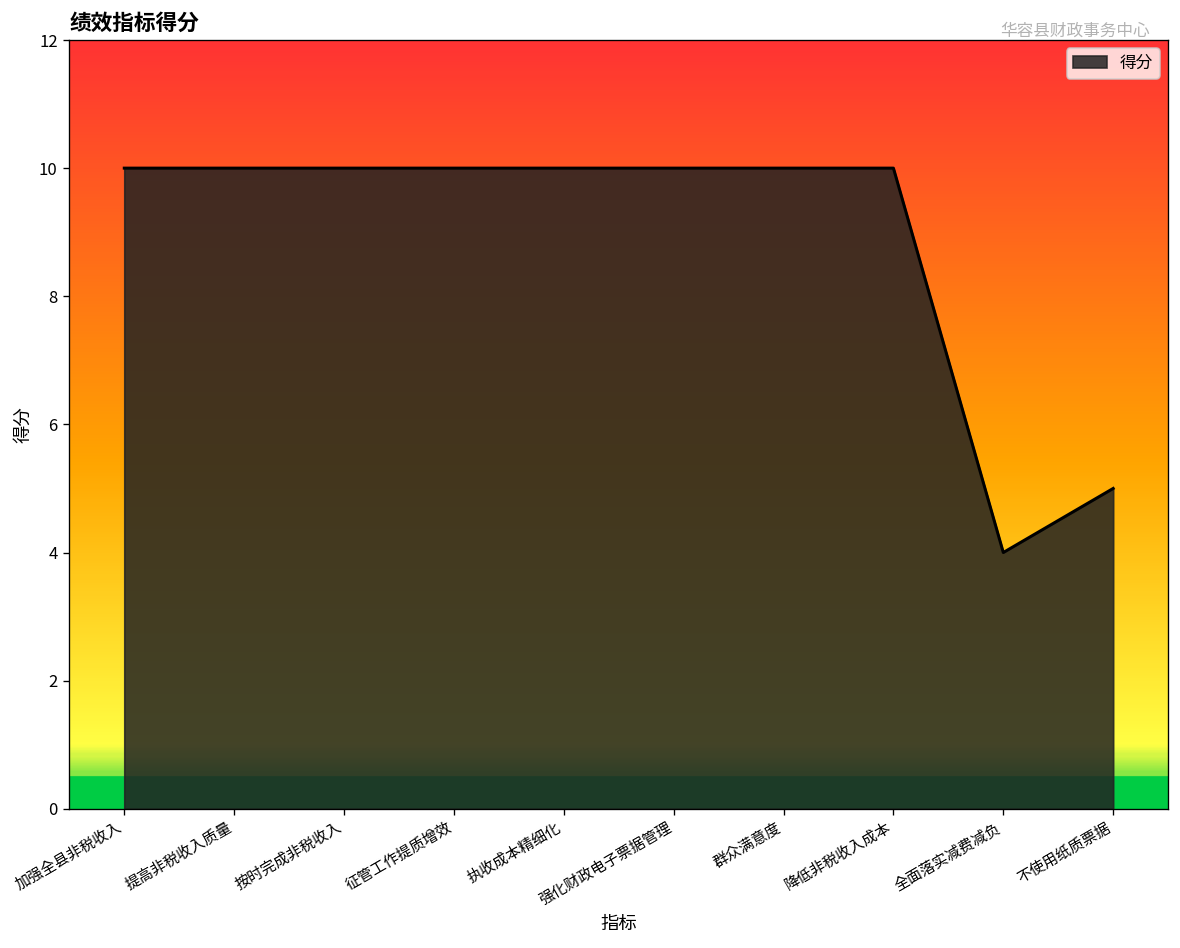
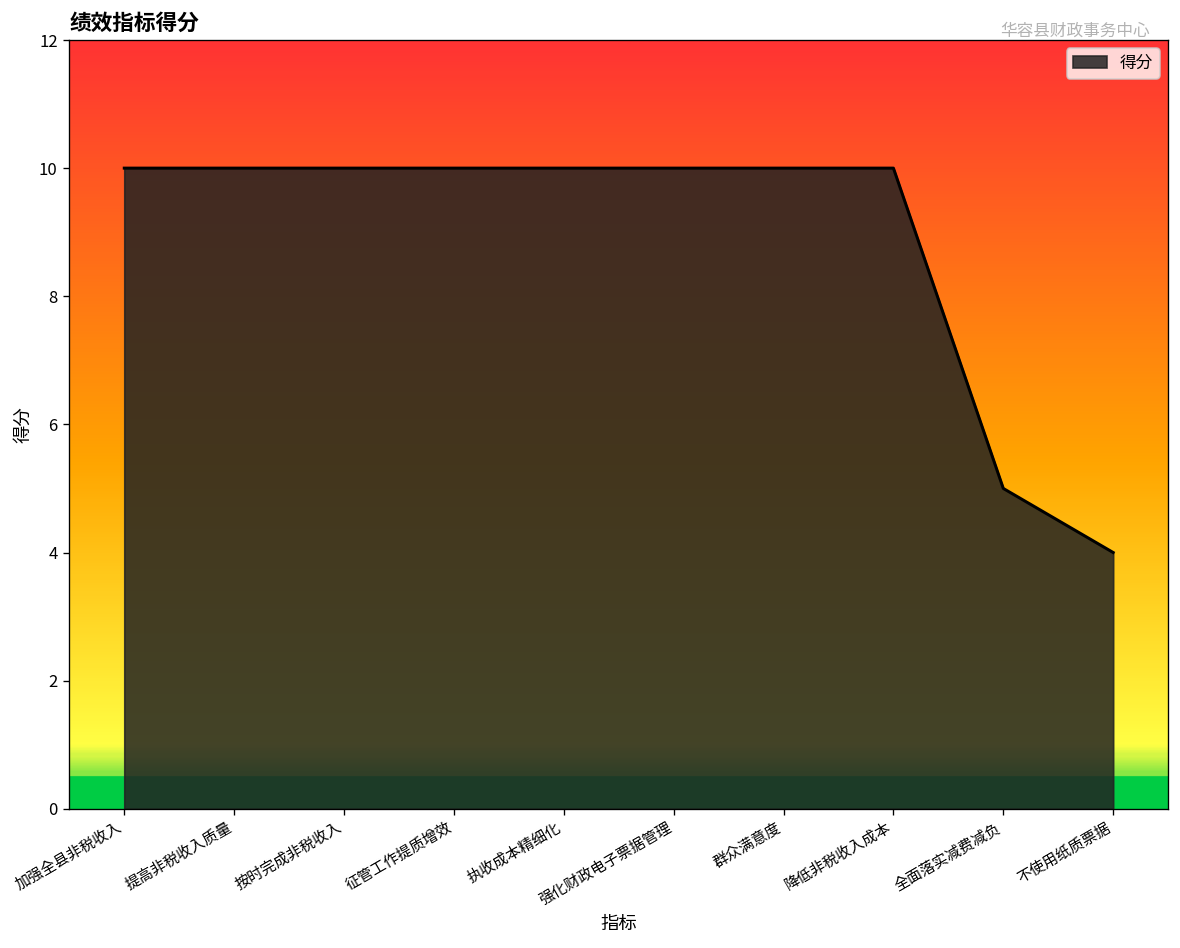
得分, 全面落实减费减负: 4 -> 5
得分, 不使用纸质票据: 5 -> 4
